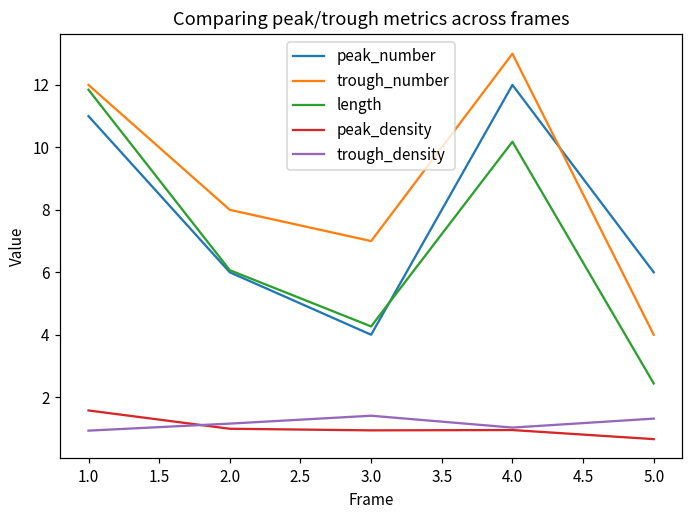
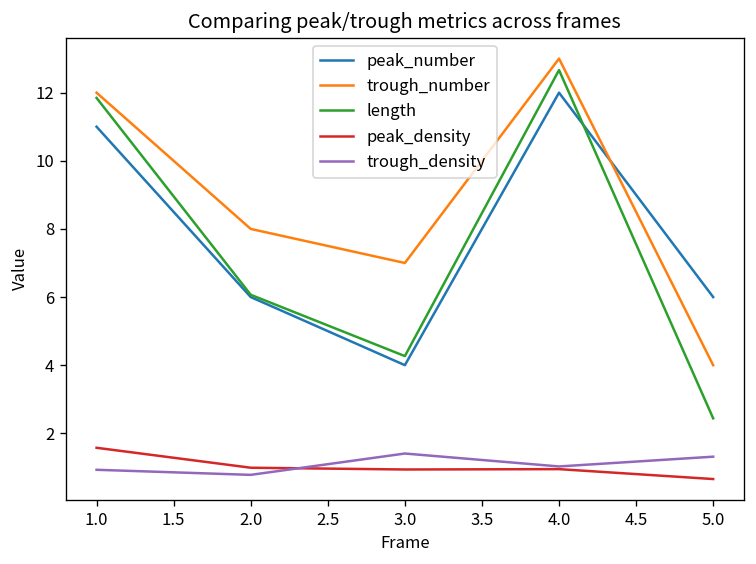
trough_density, 2.0: 1.2 -> 0.8
length, 4.0: 10.2 -> 12.7
